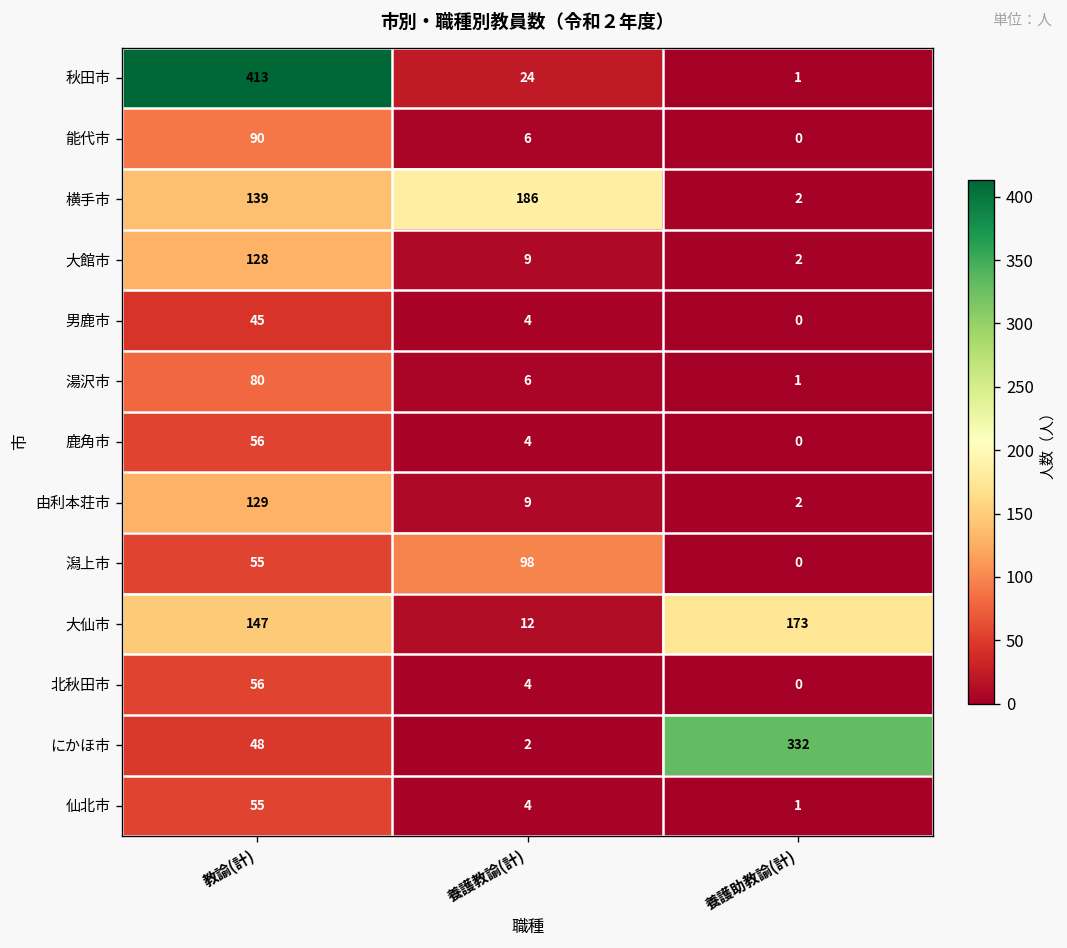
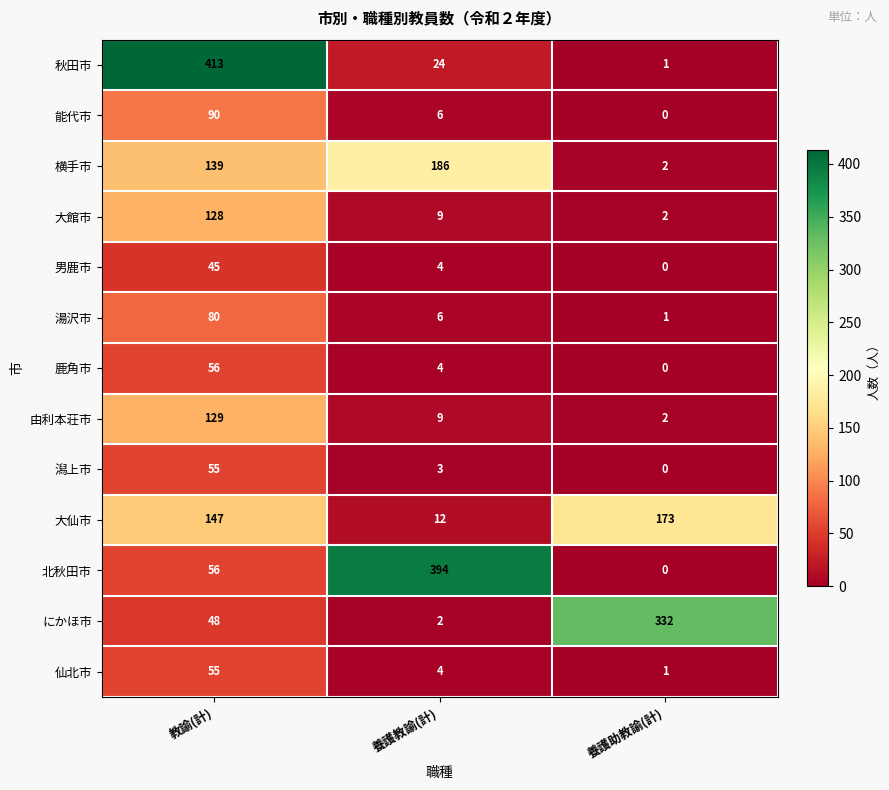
潟上市, 養護教諭(計): 98 -> 3
北秋田市, 養護教諭(計): 4 -> 394
